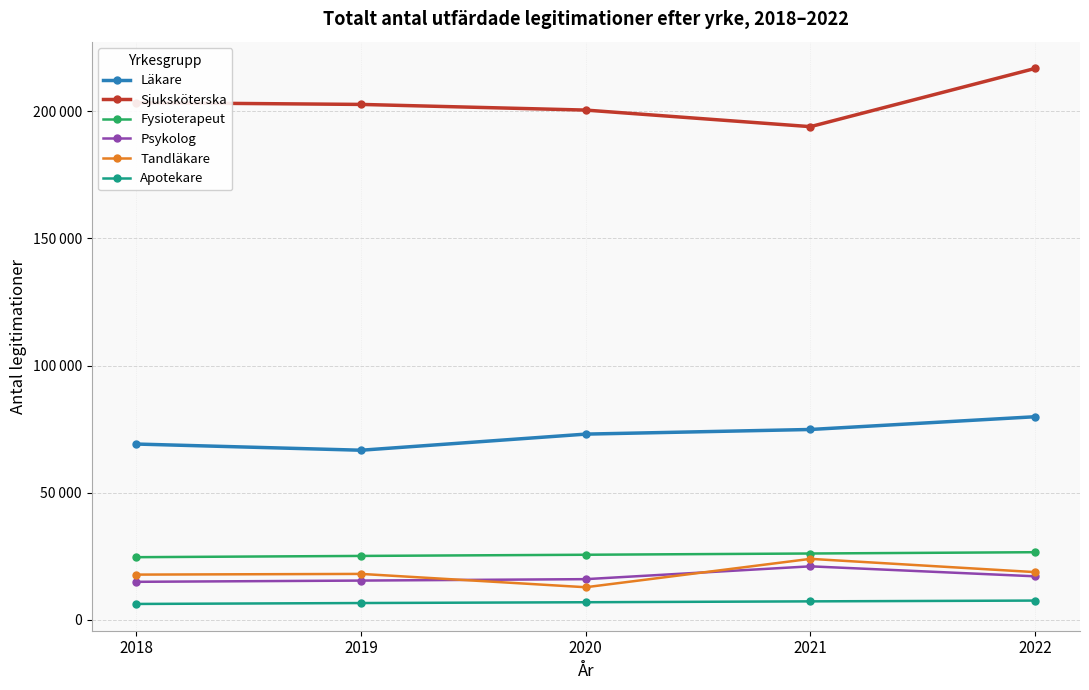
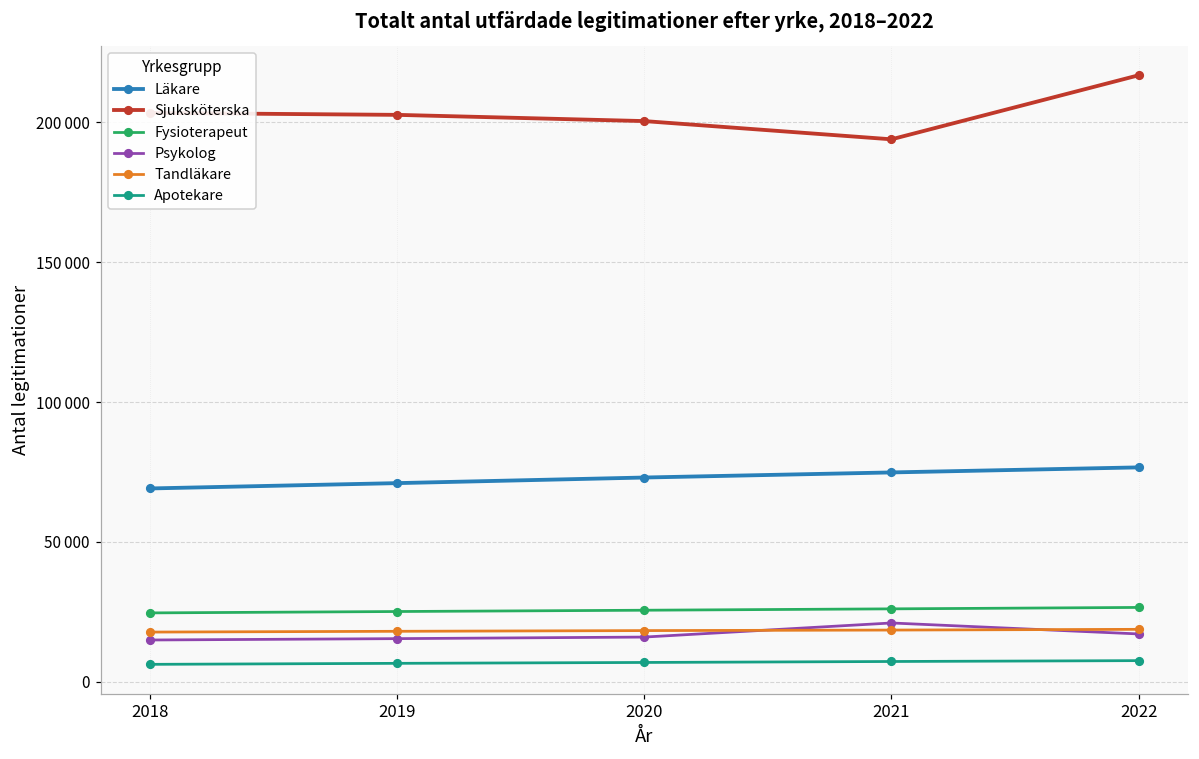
Läkare, 2019: 67000 -> 71000
Tandläkare, 2020: 13000 -> 18000
Tandläkare, 2021: 24000 -> 19000
Läkare, 2022: 80000 -> 77000
